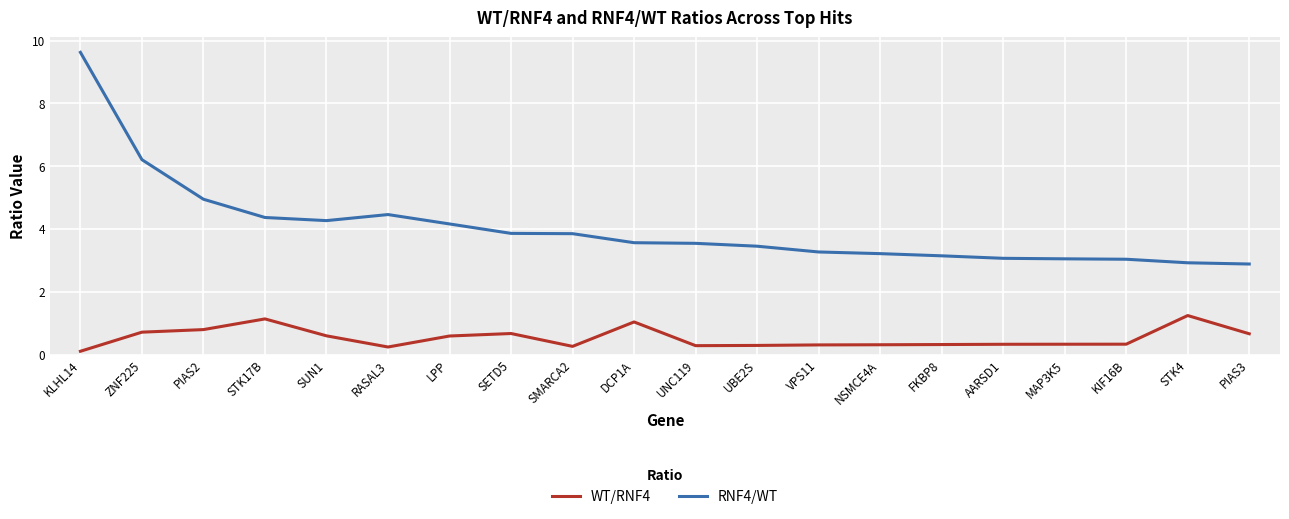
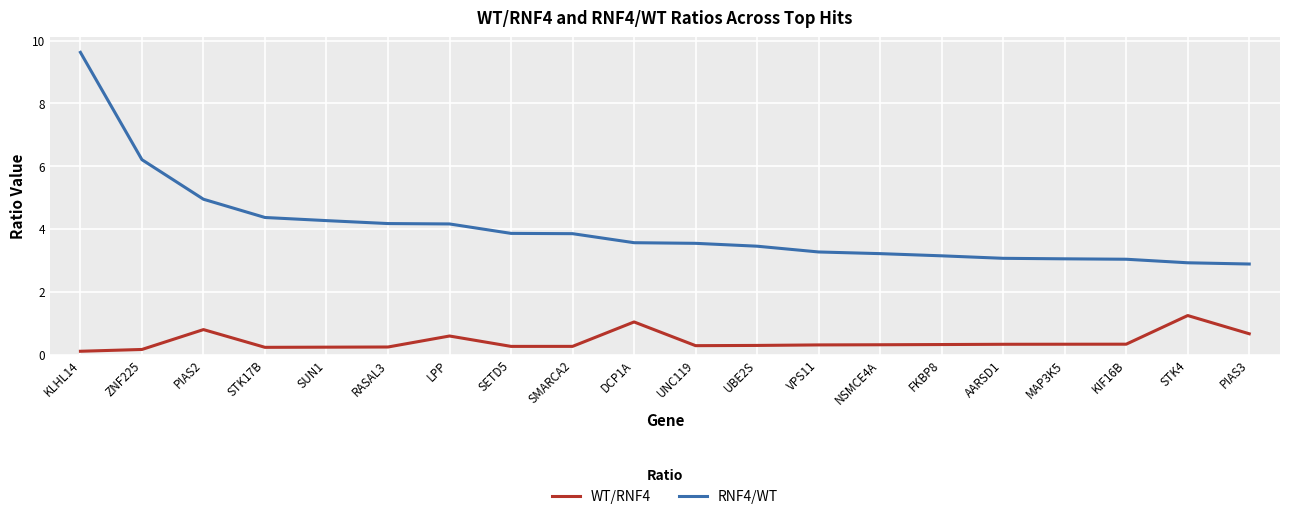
WT/RNF4, ZNF225: 0.7 -> 0.2
WT/RNF4, STK17B: 1.1 -> 0.2
WT/RNF4, SUN1: 0.6 -> 0.2
RNF4/WT, RASAL3: 4.5 -> 4.2
WT/RNF4, SETD5: 0.7 -> 0.3
